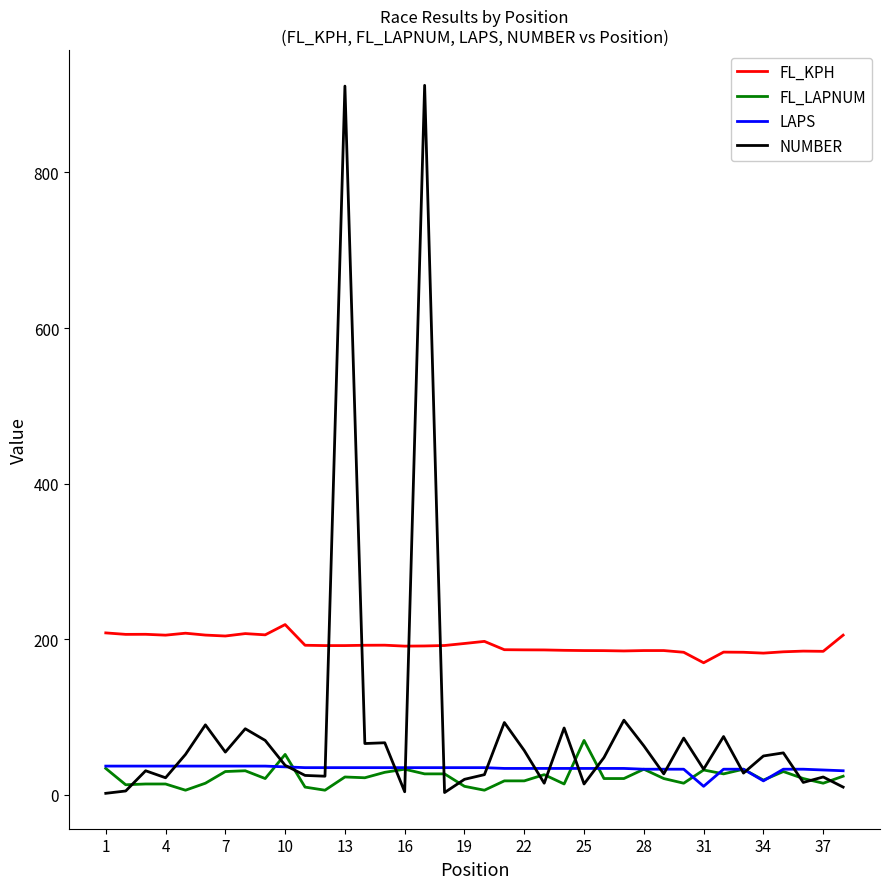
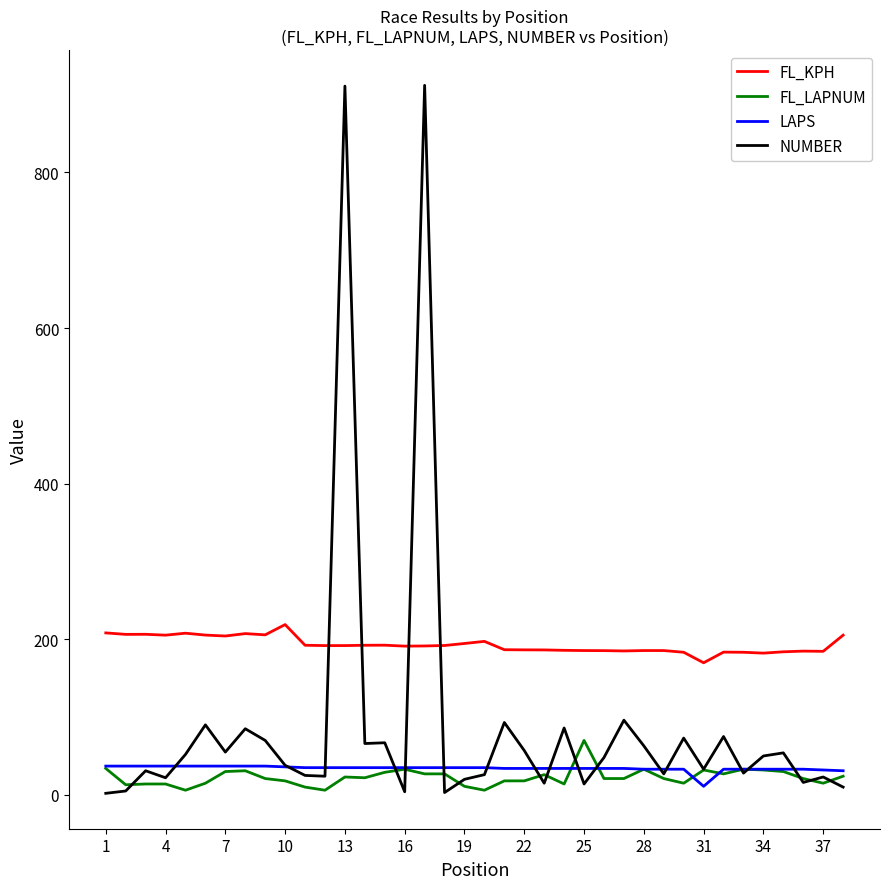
FL_LAPNUM, 10: 50 -> 20
FL_LAPNUM, 34: 20 -> 30
LAPS, 34: 20 -> 30
